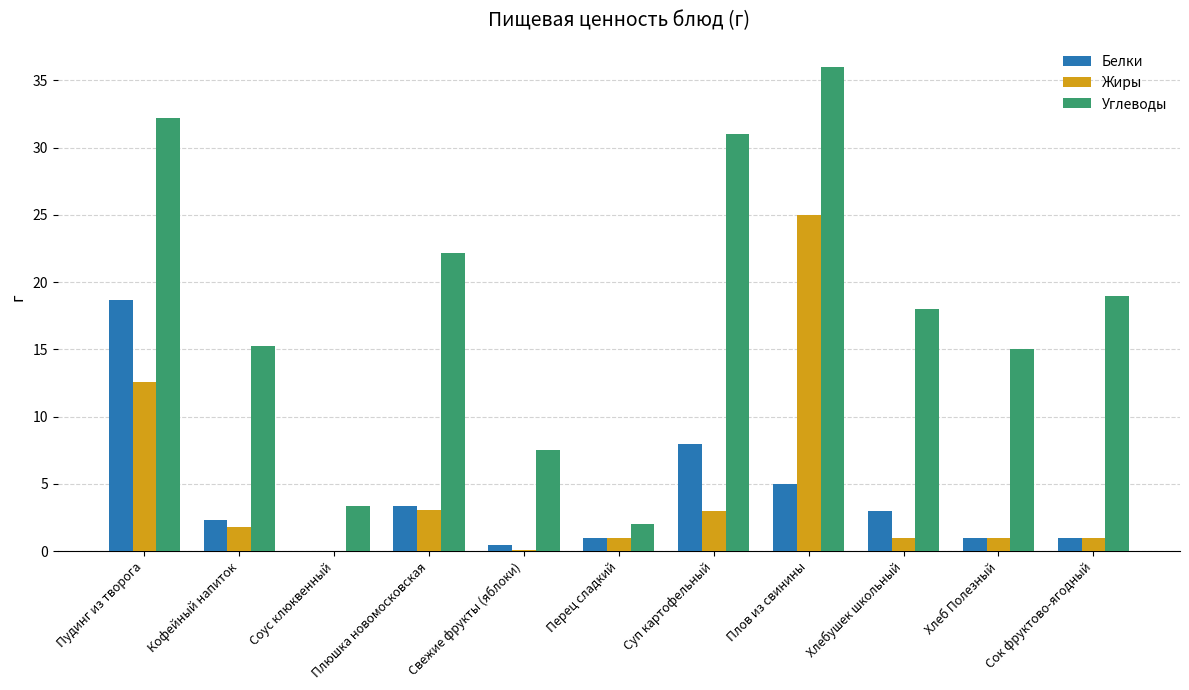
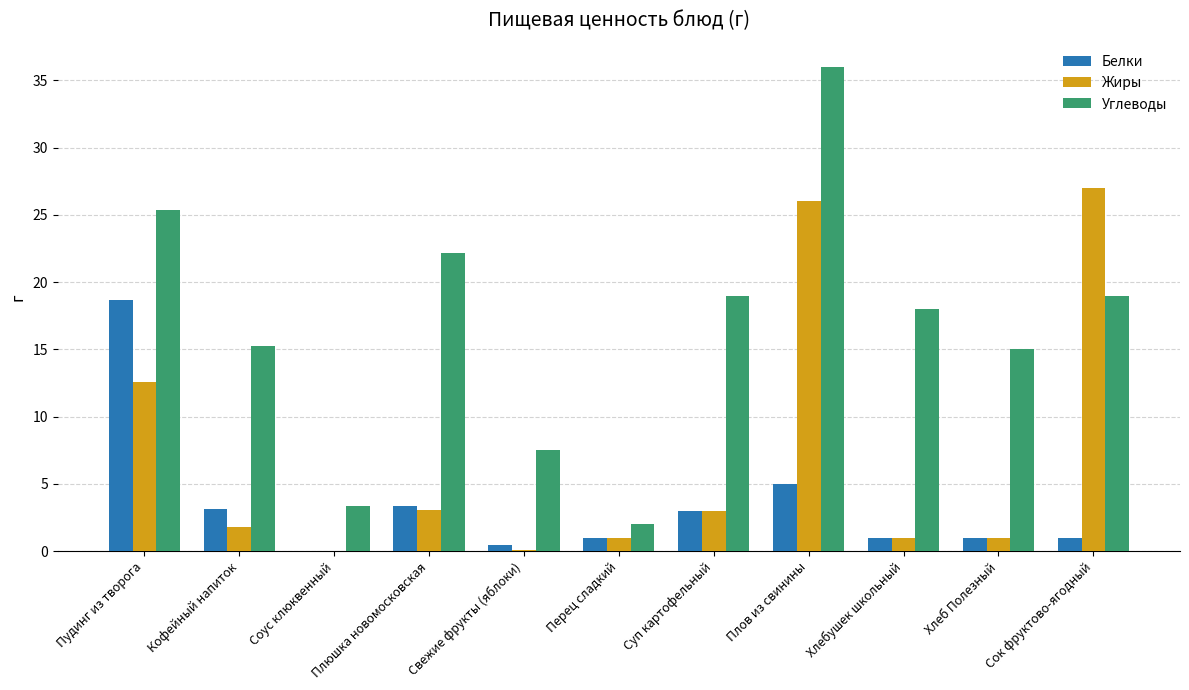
Углеводы, Пудинг из творога: 32.2 -> 25.4
Белки, Кофейный напиток: 2.3 -> 3.1
Белки, Суп картофельный: 8 -> 3
Углеводы, Суп картофельный: 31 -> 19
Жиры, Плов из свинины: 25 -> 26
Белки, Хлебушек школьный: 3 -> 1
Жиры, Сок фруктово-ягодный: 1 -> 27
